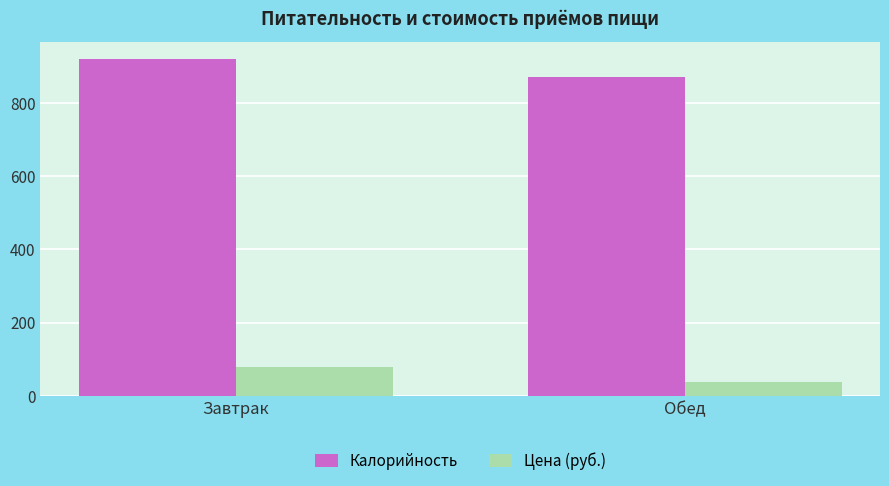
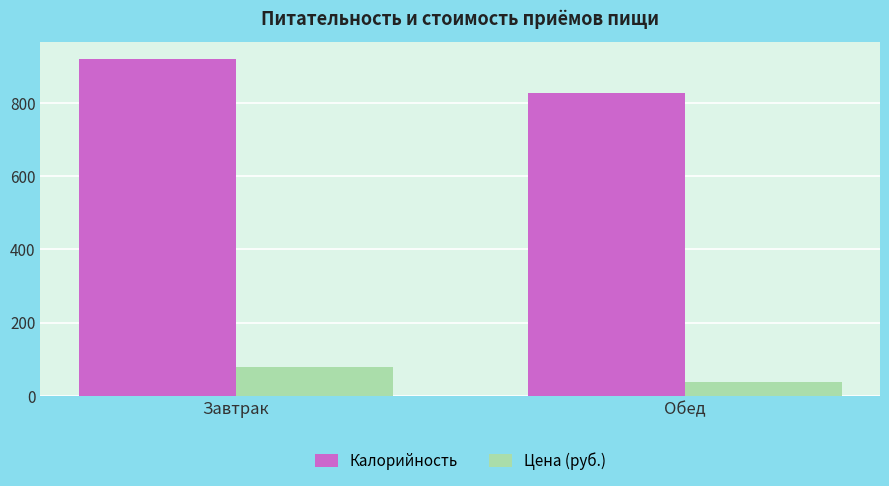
Калорийность, Обед: 870 -> 830
